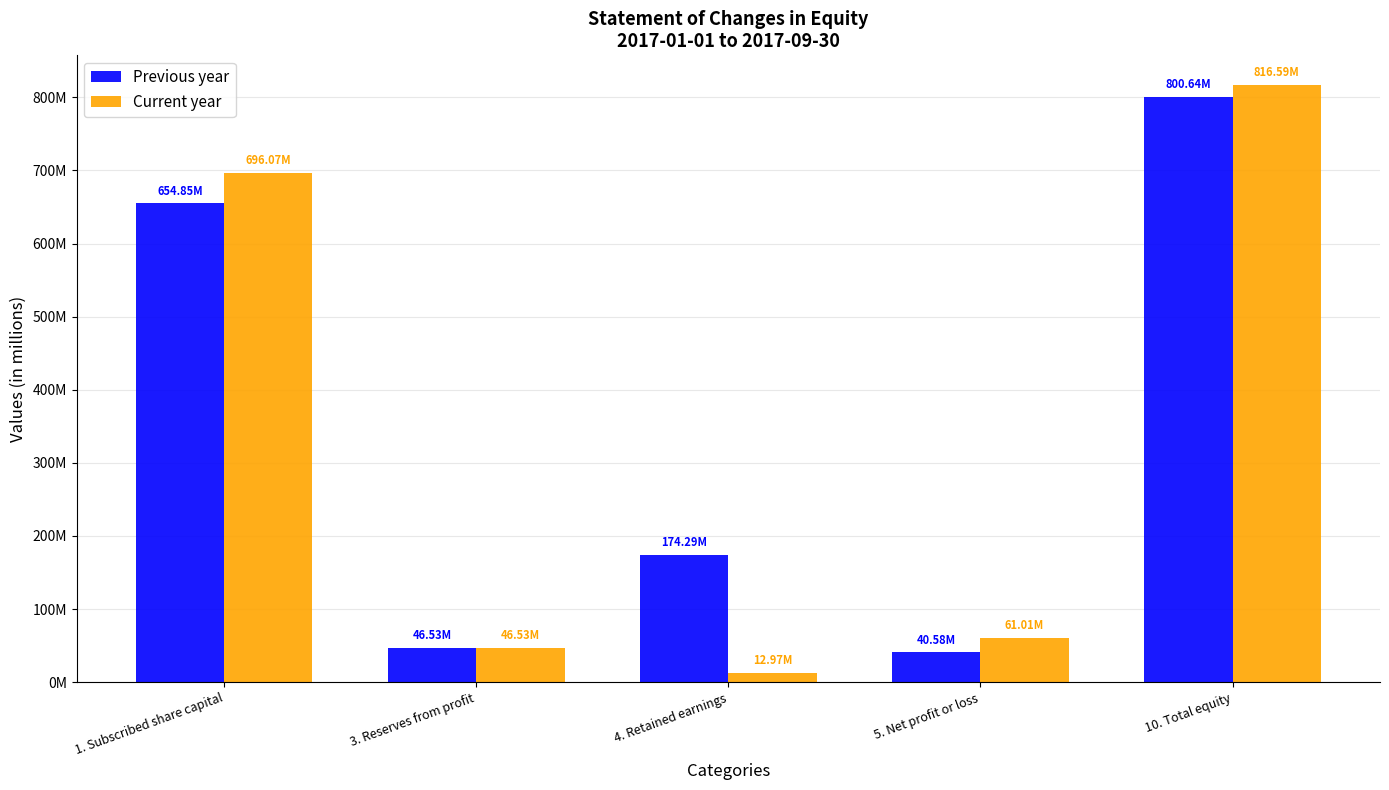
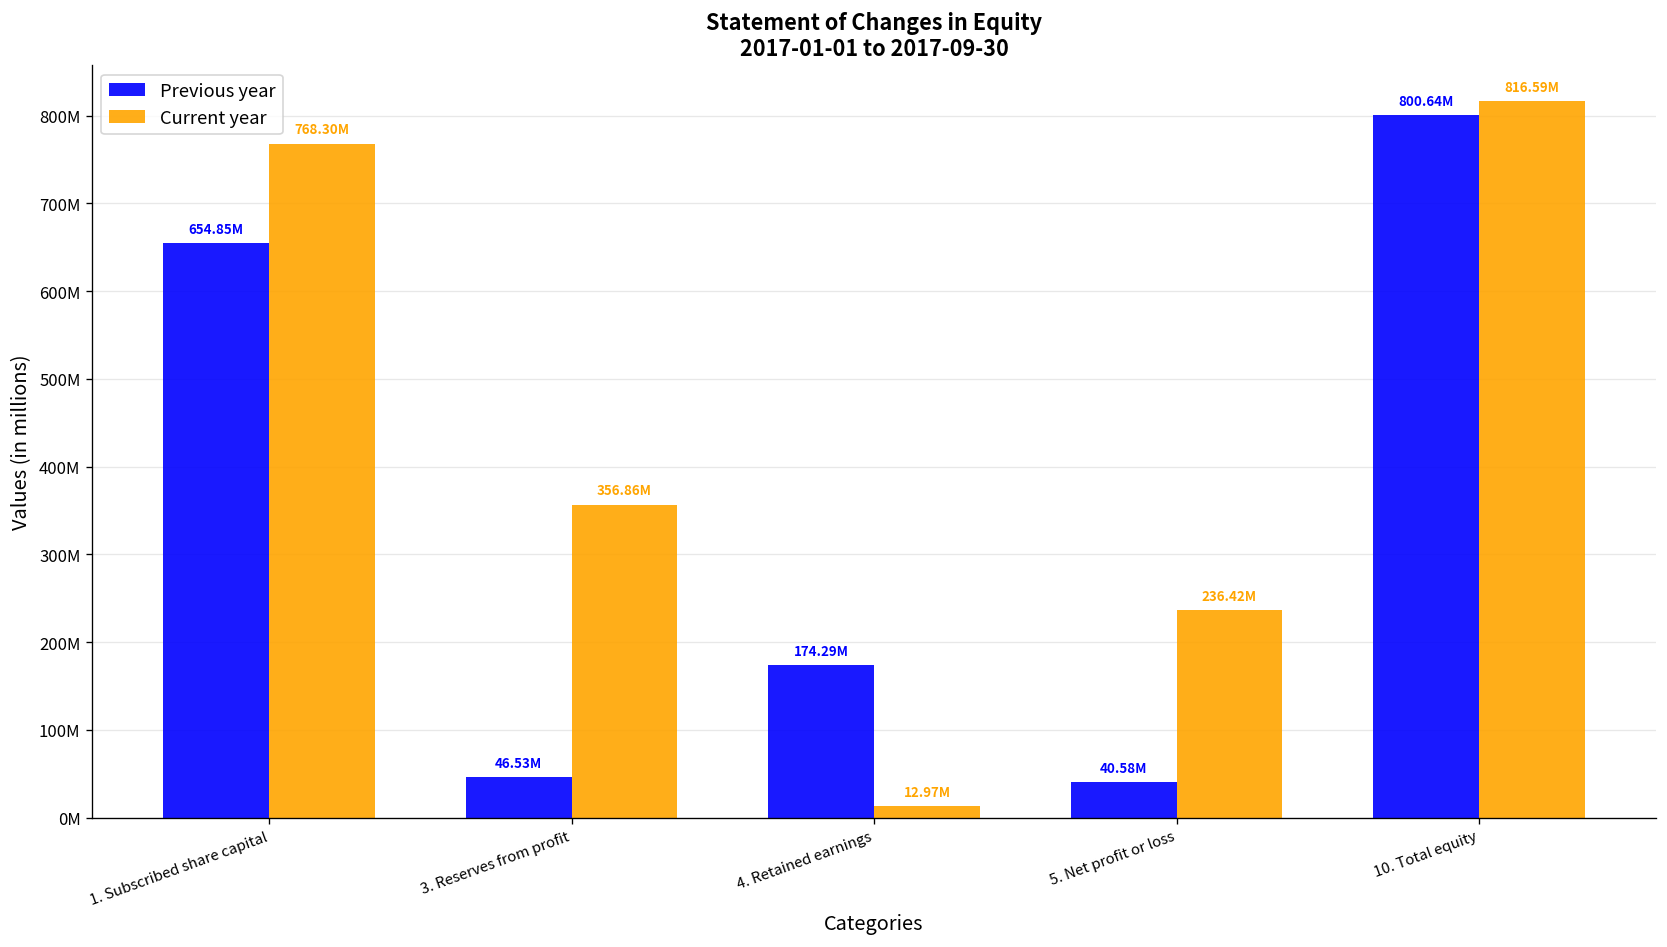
Current year, 1. Subscribed share capital: 696.07M -> 768.30M
Current year, 3. Reserves from profit: 46.53M -> 356.86M
Current year, 5. Net profit or loss: 61.01M -> 236.42M
